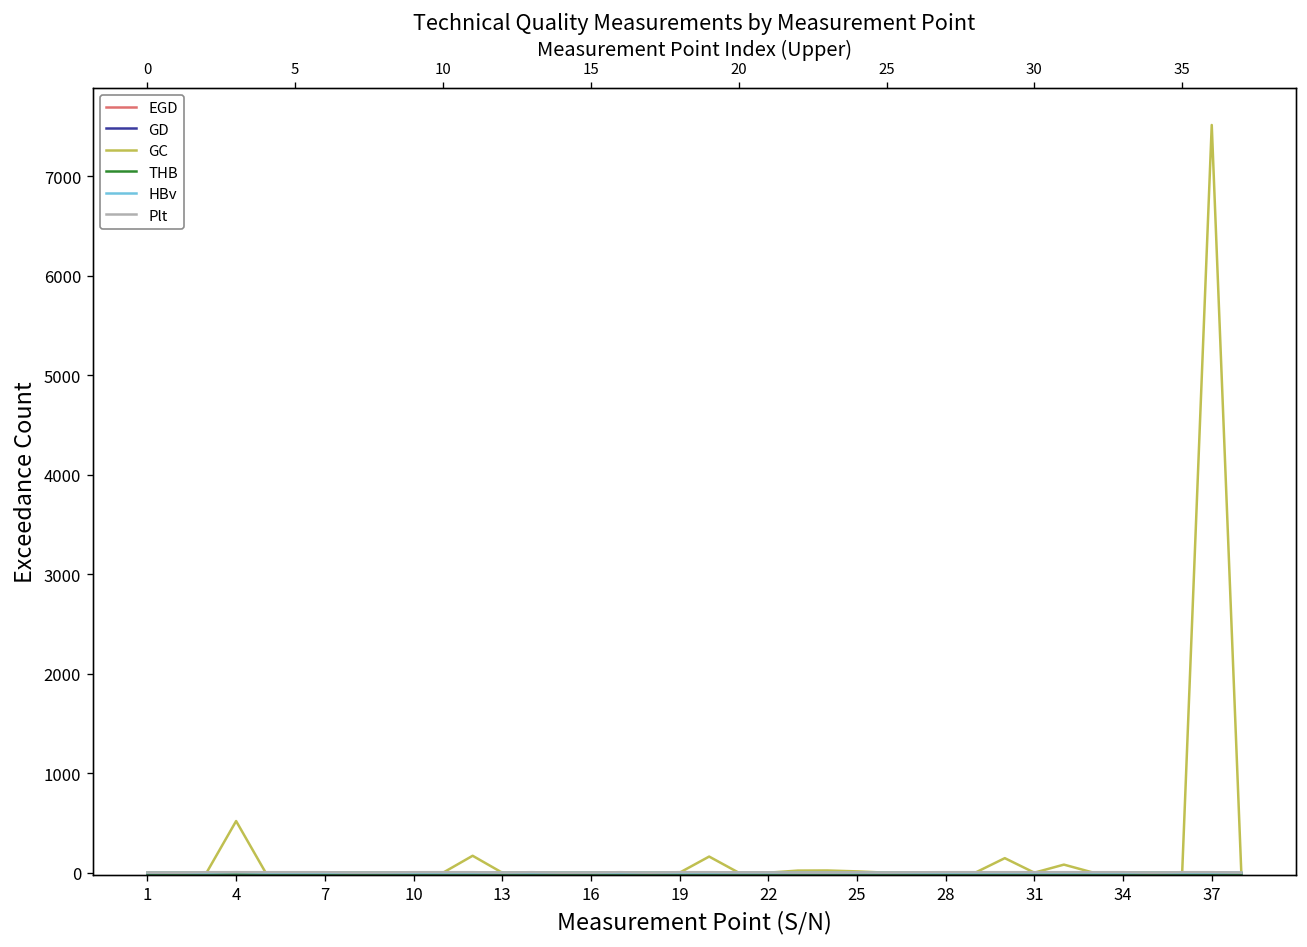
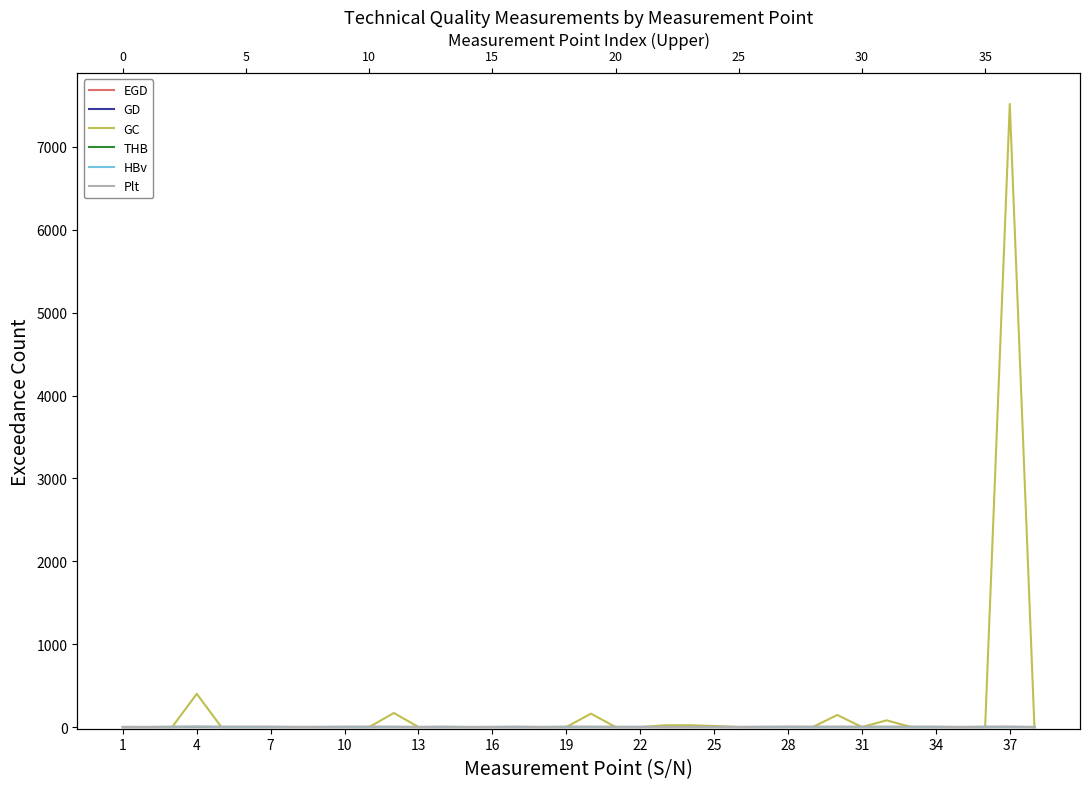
GC, 4: 500 -> 400
